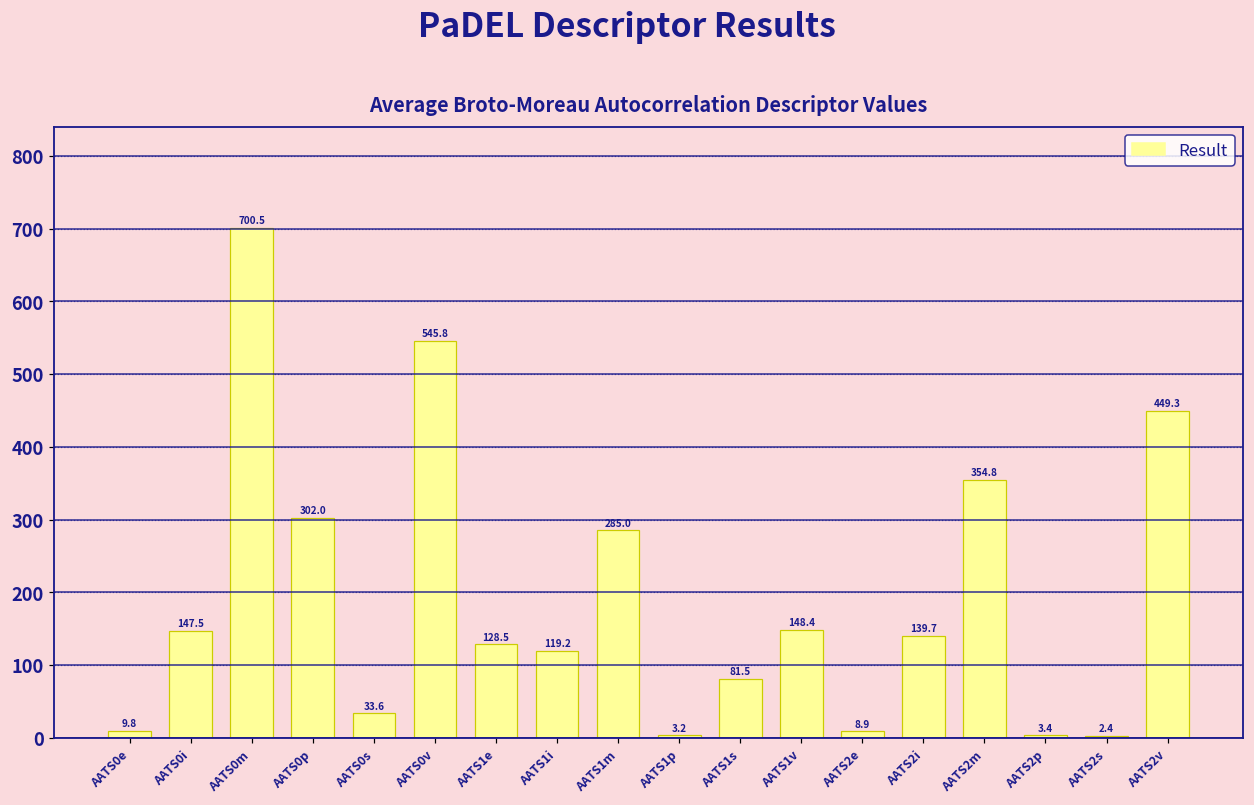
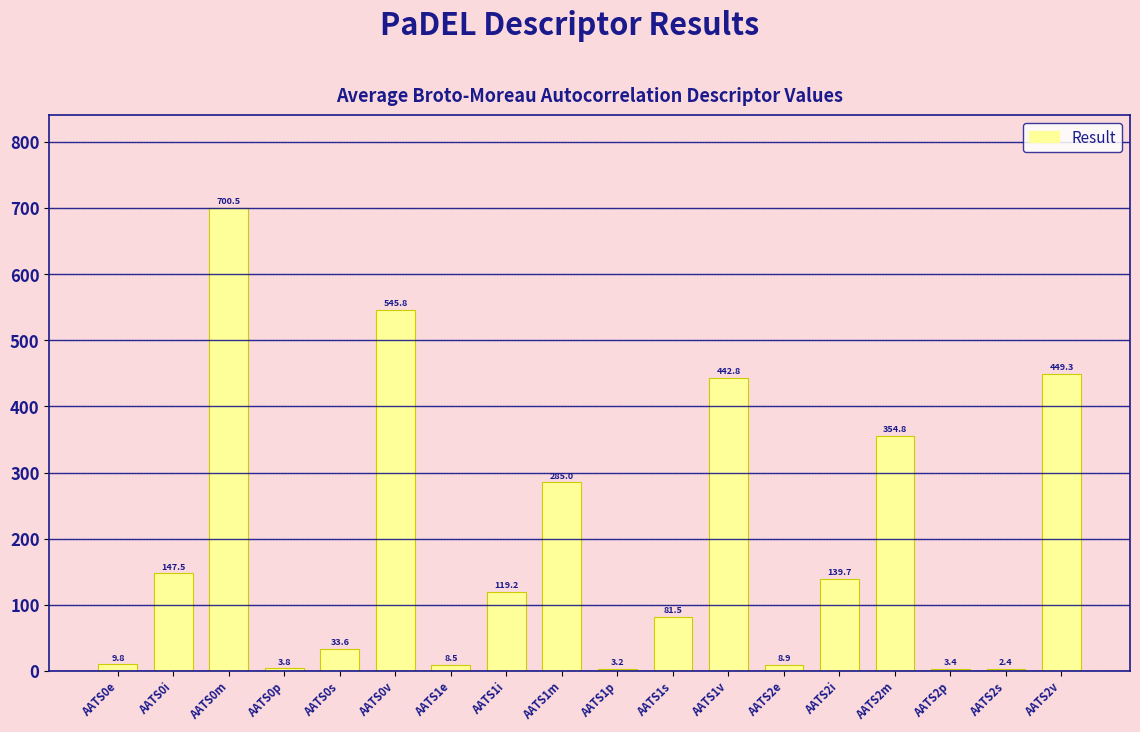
AATS0p: 302.0 -> 3.8
AATS1e: 128.5 -> 8.5
AATS1v: 148.4 -> 442.8
